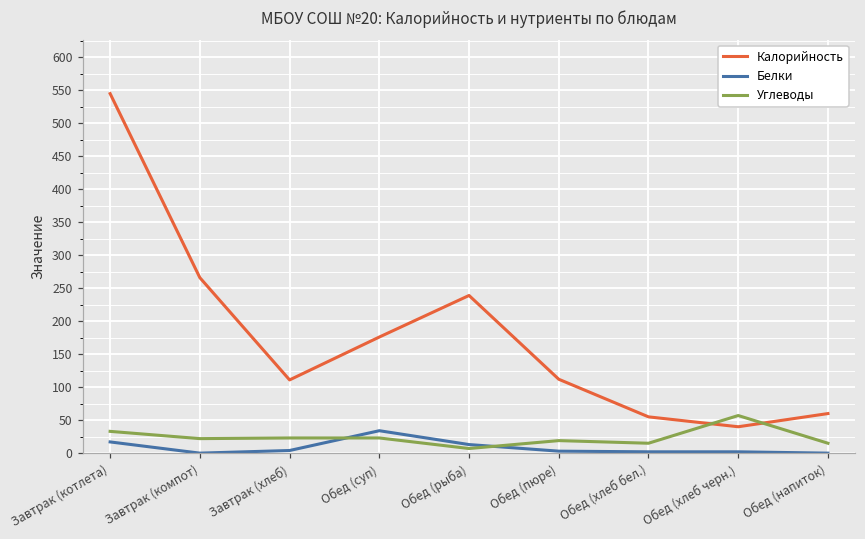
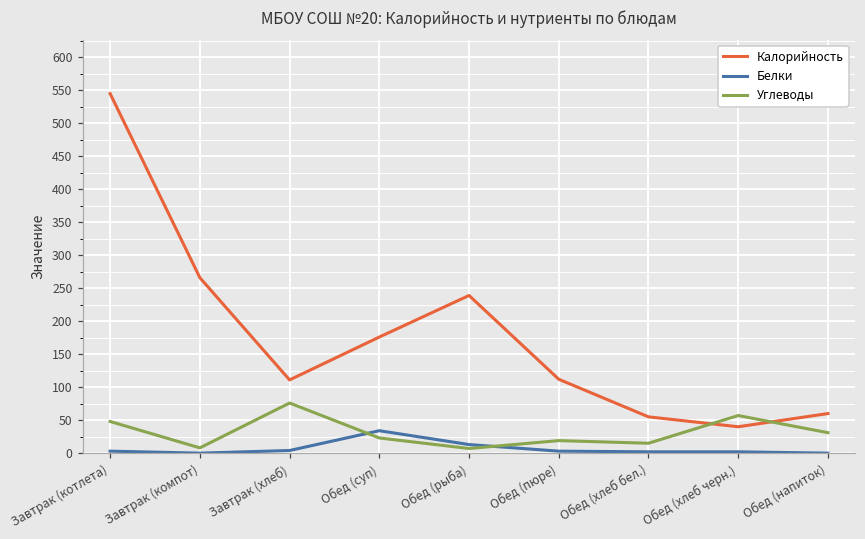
Белки, Завтрак (котлета): 20 -> 0
Углеводы, Завтрак (котлета): 30 -> 50
Углеводы, Завтрак (компот): 20 -> 10
Углеводы, Завтрак (хлеб): 20 -> 80
Углеводы, Обед (напиток): 20 -> 30
